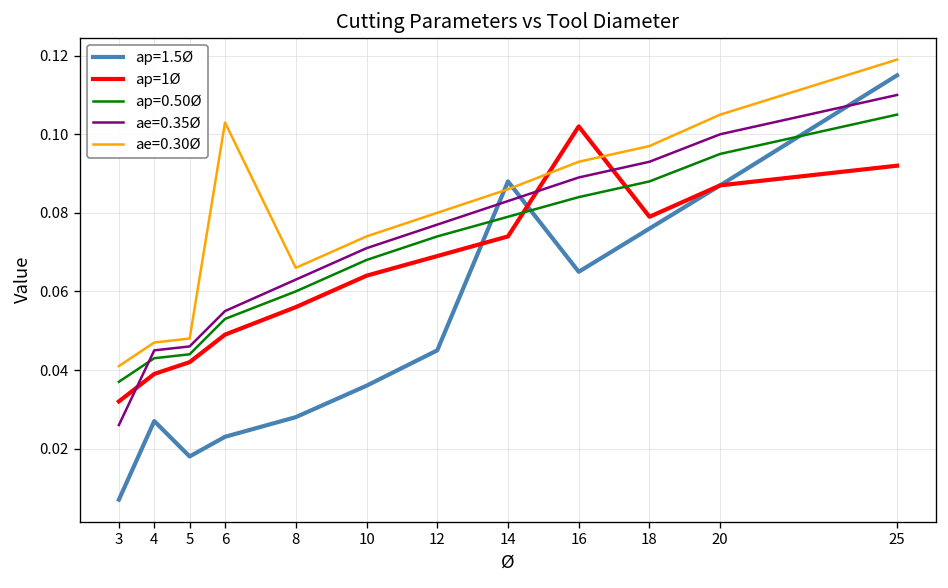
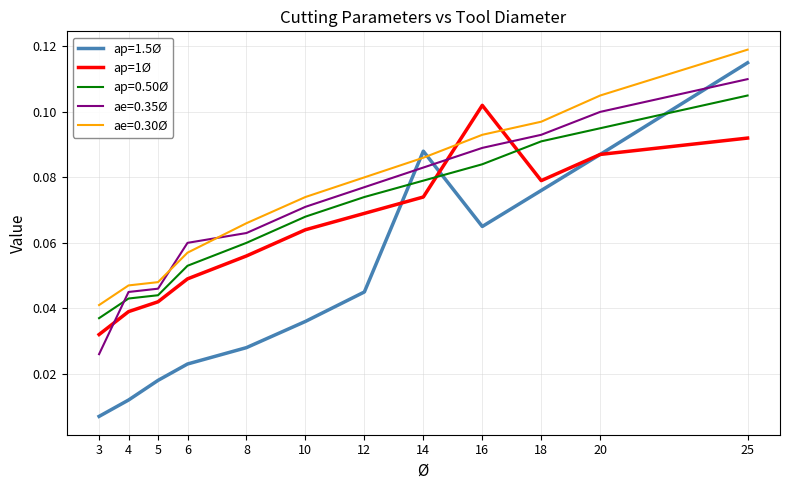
ap=1.5Ø, 4: 0.027 -> 0.012
ae=0.35Ø, 6: 0.055 -> 0.060
ae=0.30Ø, 6: 0.103 -> 0.057
ap=0.50Ø, 18: 0.088 -> 0.091
